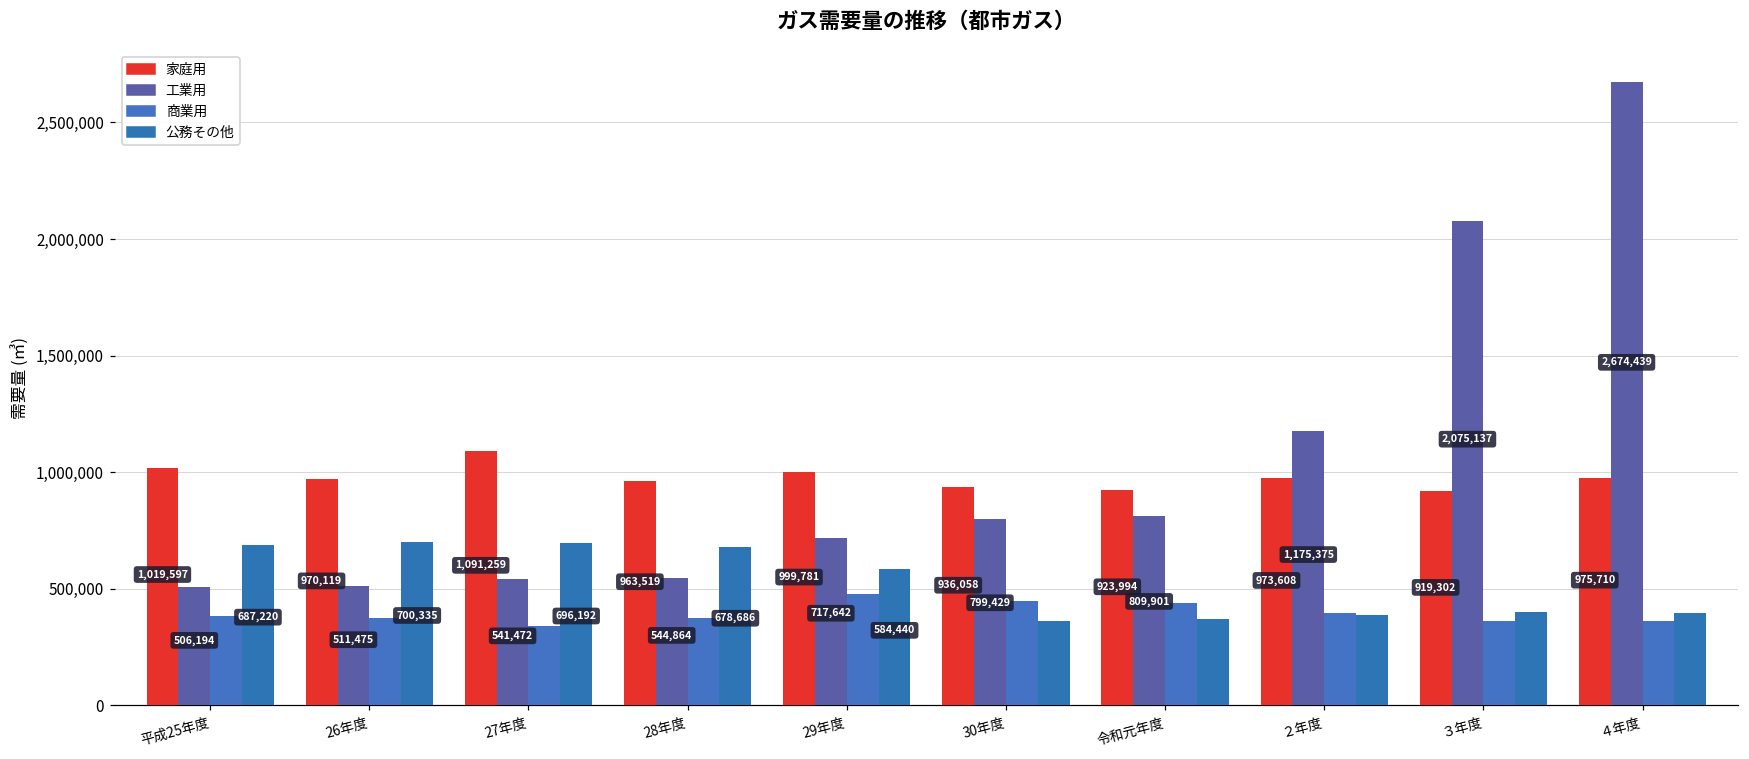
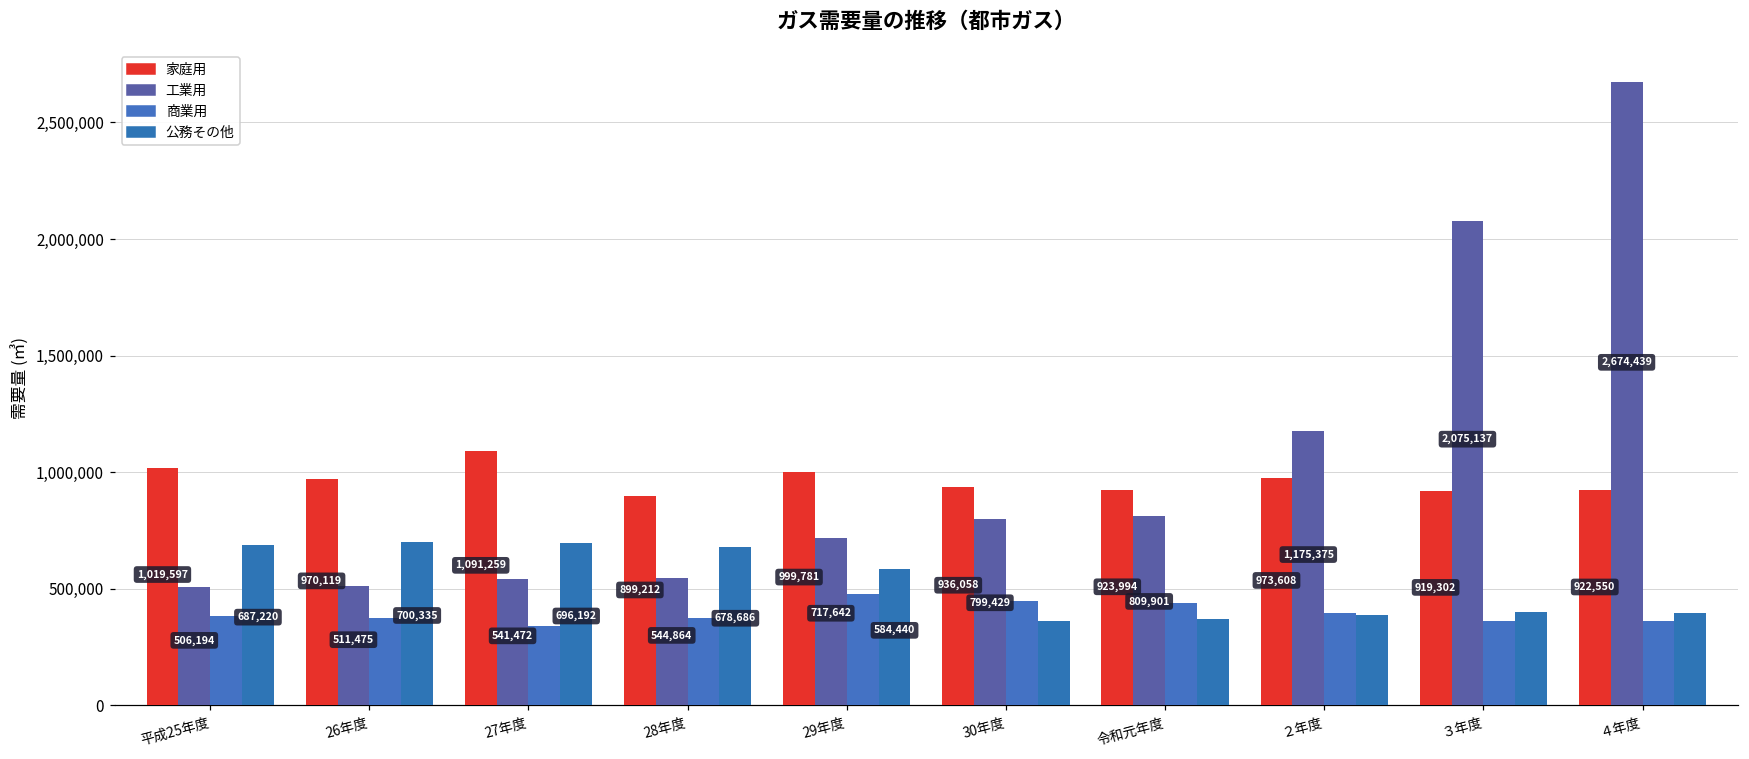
家庭用, 28年度: 963,519 -> 899,212
家庭用, ４年度: 975,710 -> 922,550
